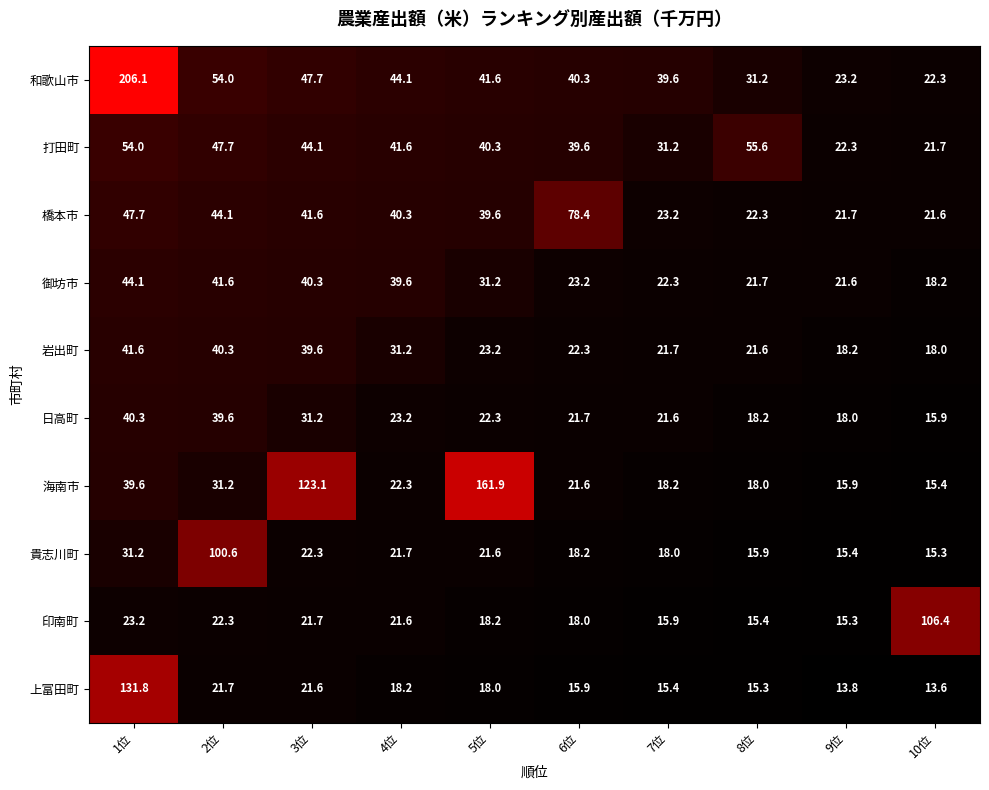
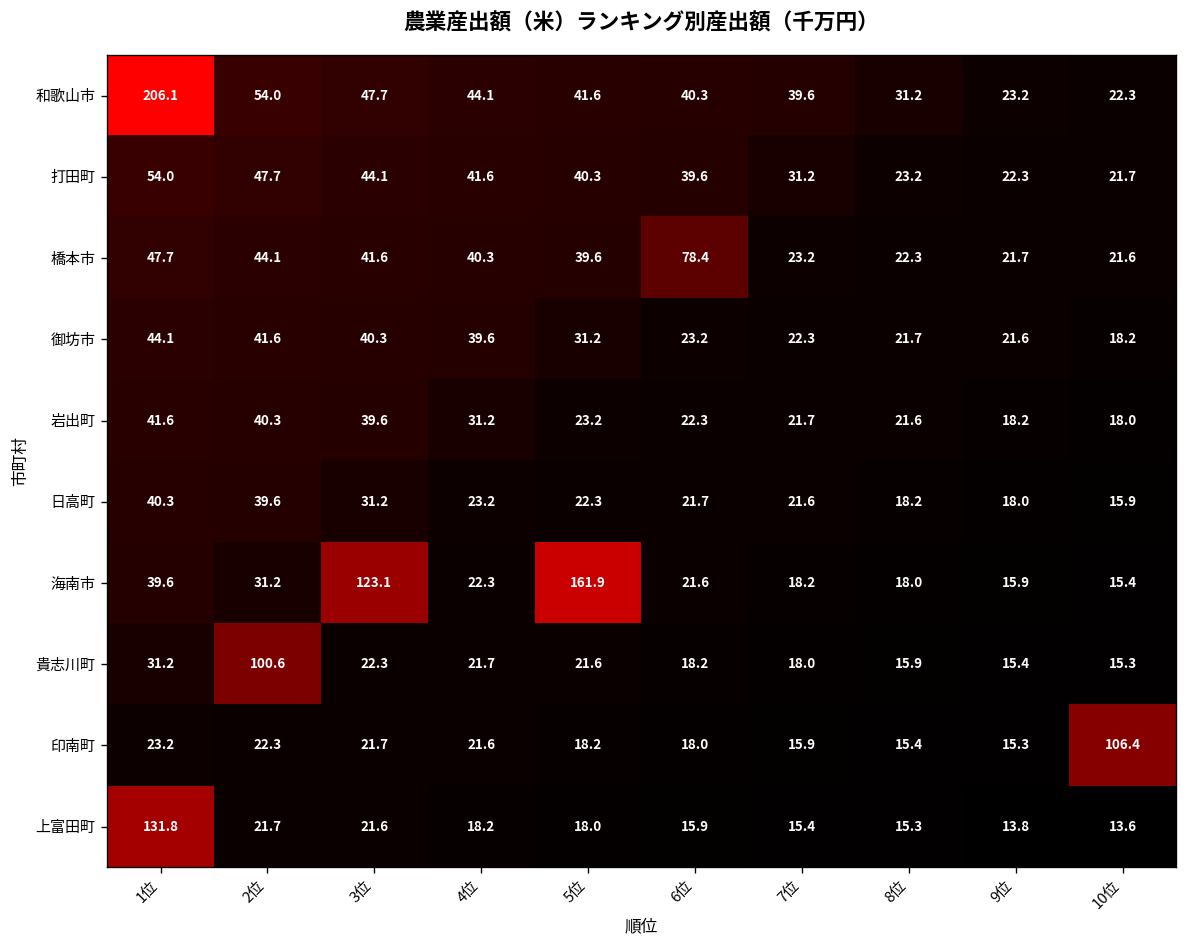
打田町, 8位: 55.6 -> 23.2
